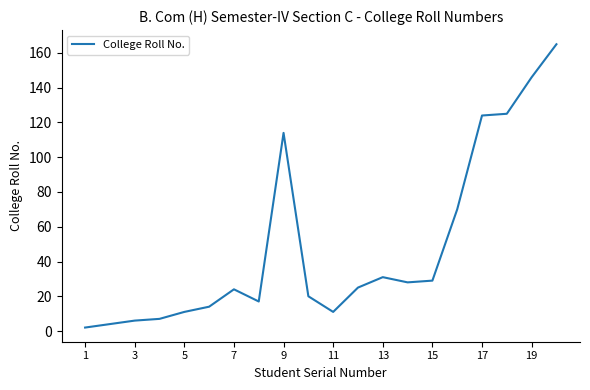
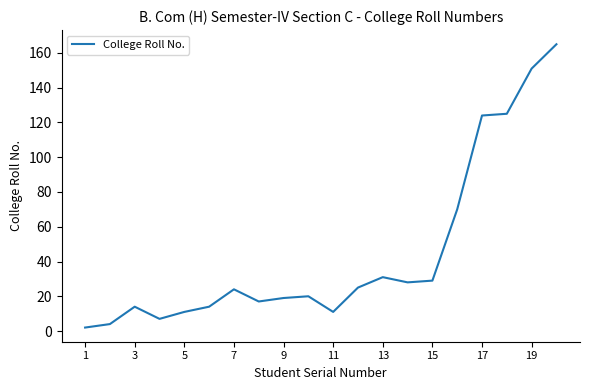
3: 6 -> 14
9: 114 -> 19
19: 146 -> 151
